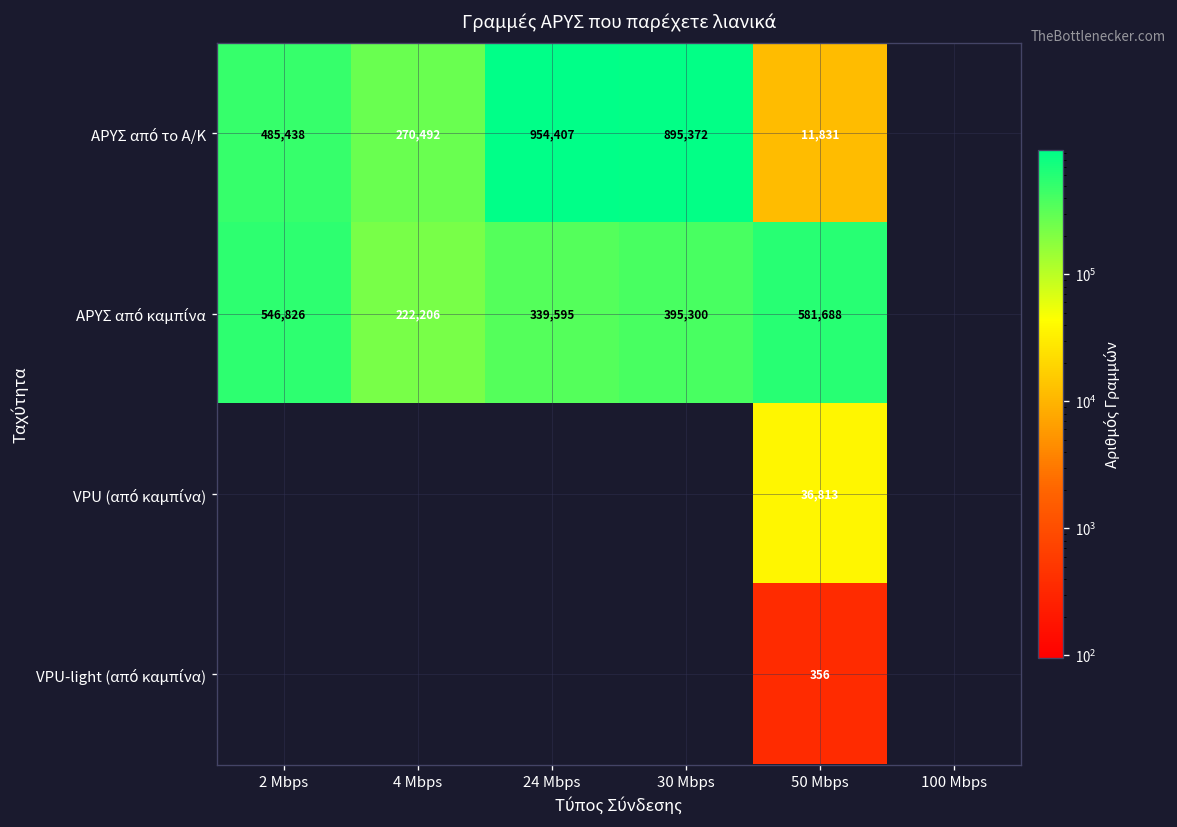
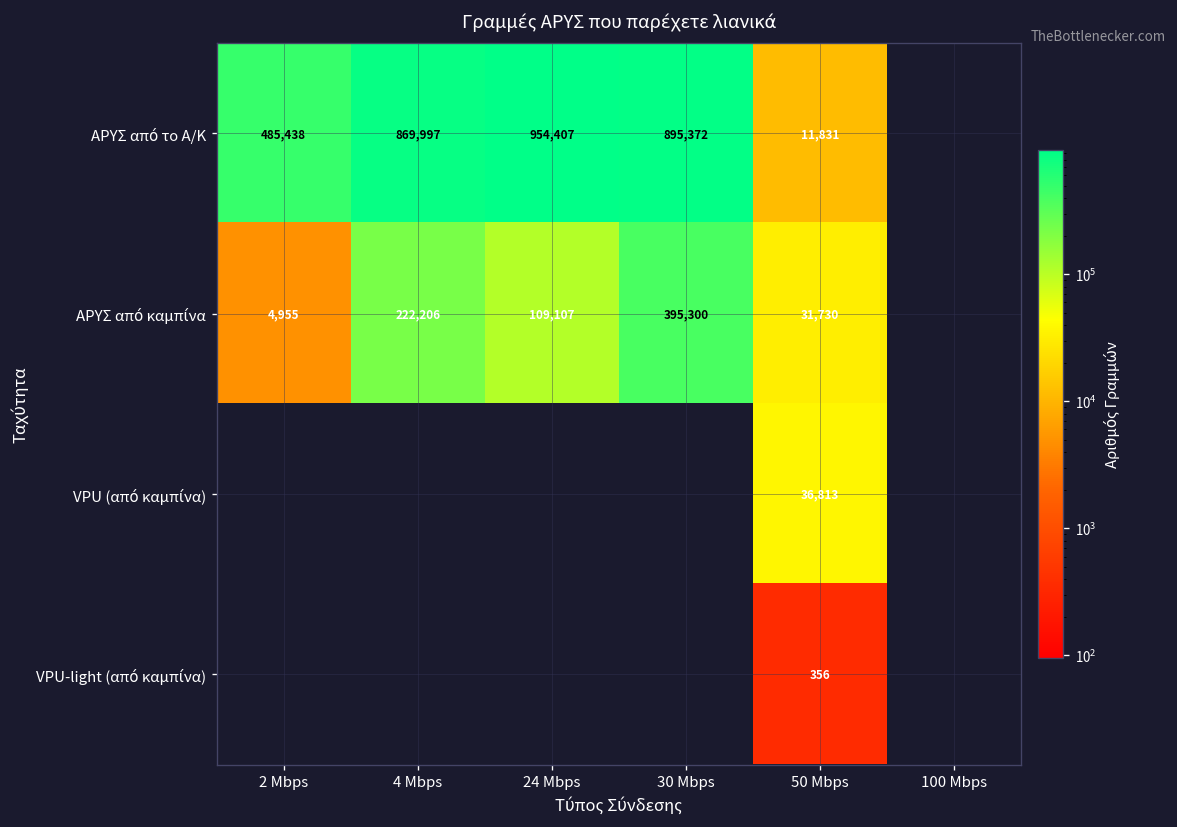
ΑΡΥΣ από το Α/Κ, 4 Mbps: 270,492 -> 869,997
ΑΡΥΣ από καμπίνα, 2 Mbps: 546,826 -> 4,955
ΑΡΥΣ από καμπίνα, 24 Mbps: 339,595 -> 109,107
ΑΡΥΣ από καμπίνα, 50 Mbps: 581,688 -> 31,730
